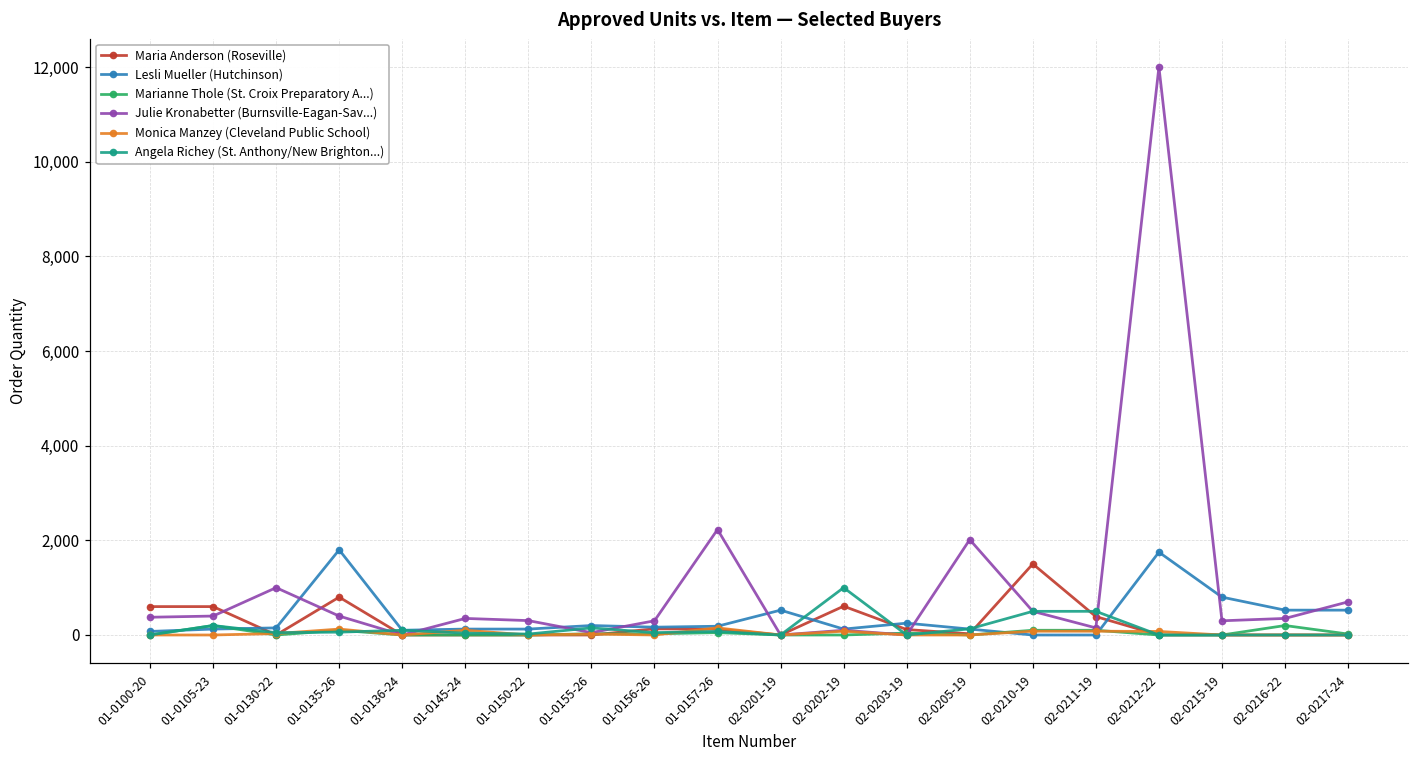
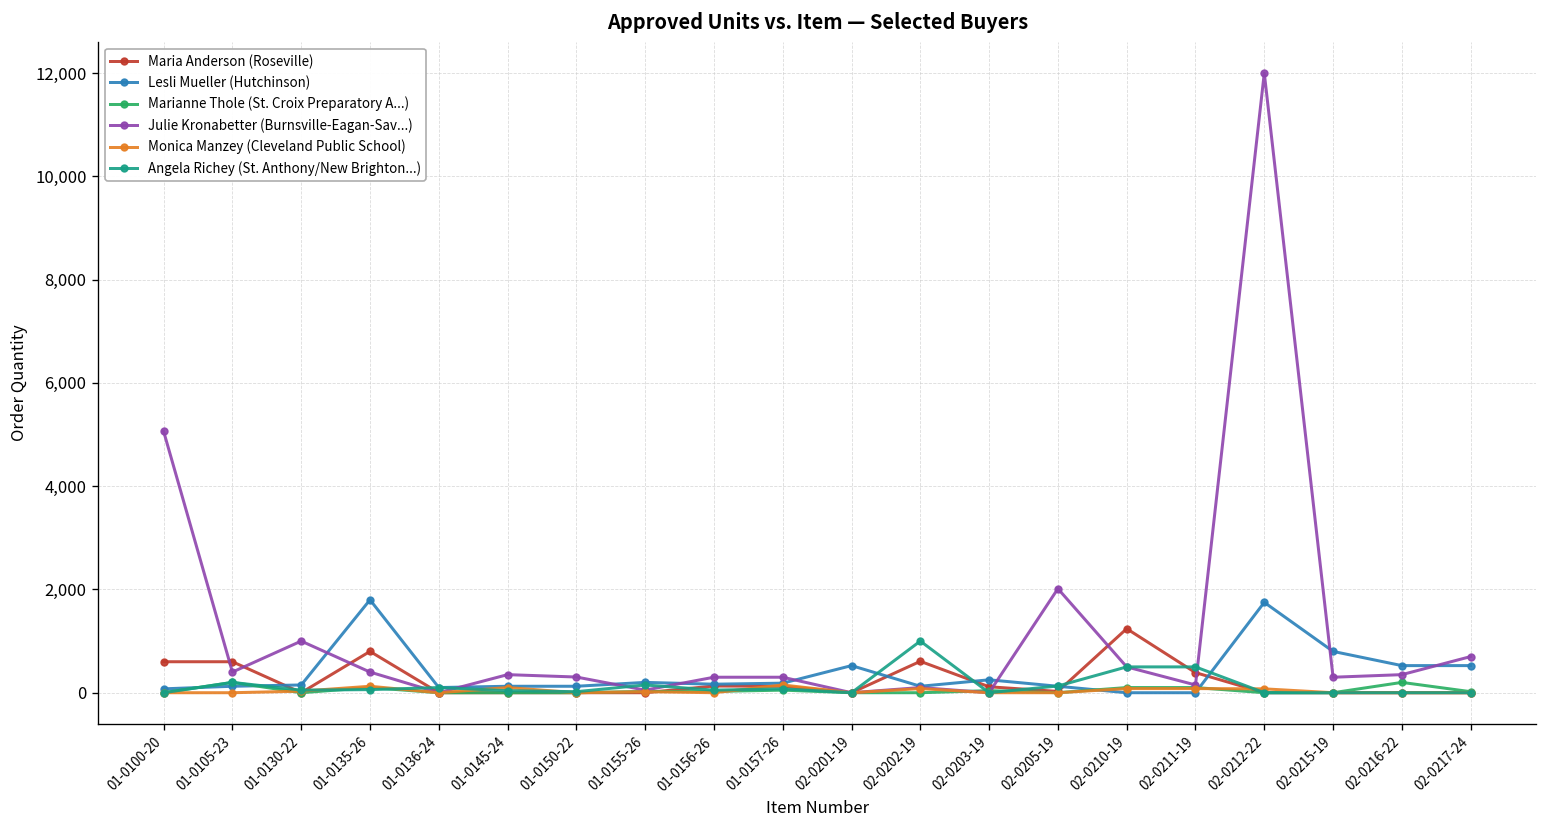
Julie Kronabetter (Burnsville-Eagan-Sav...), 01-0100-20: 400 -> 5,100
Julie Kronabetter (Burnsville-Eagan-Sav...), 01-0157-26: 2,200 -> 300
Maria Anderson (Roseville), 02-0210-19: 1,500 -> 1,200
